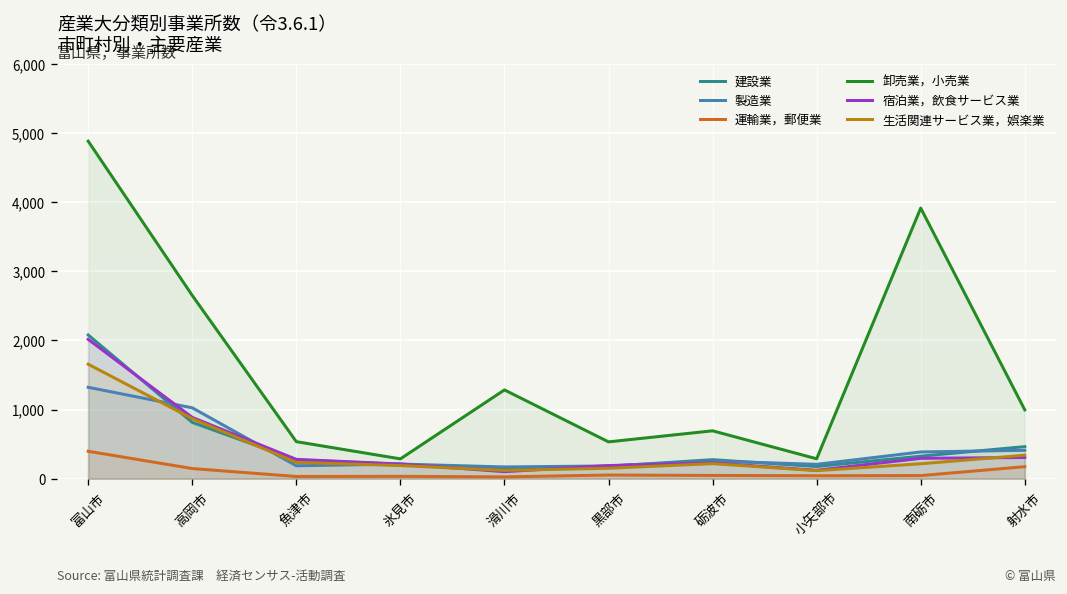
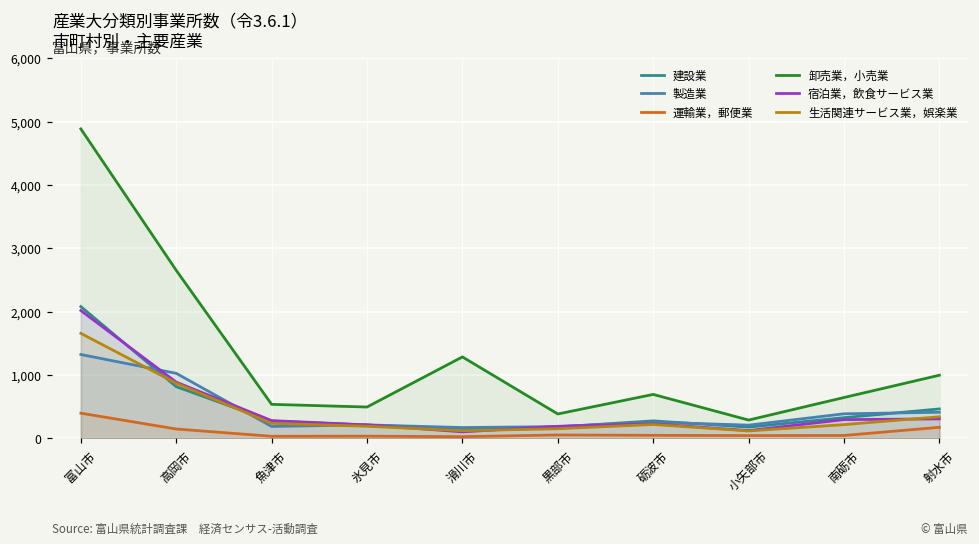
卸売業，小売業, 氷見市: 300 -> 500
卸売業，小売業, 黒部市: 500 -> 400
卸売業，小売業, 南砺市: 3,900 -> 600
